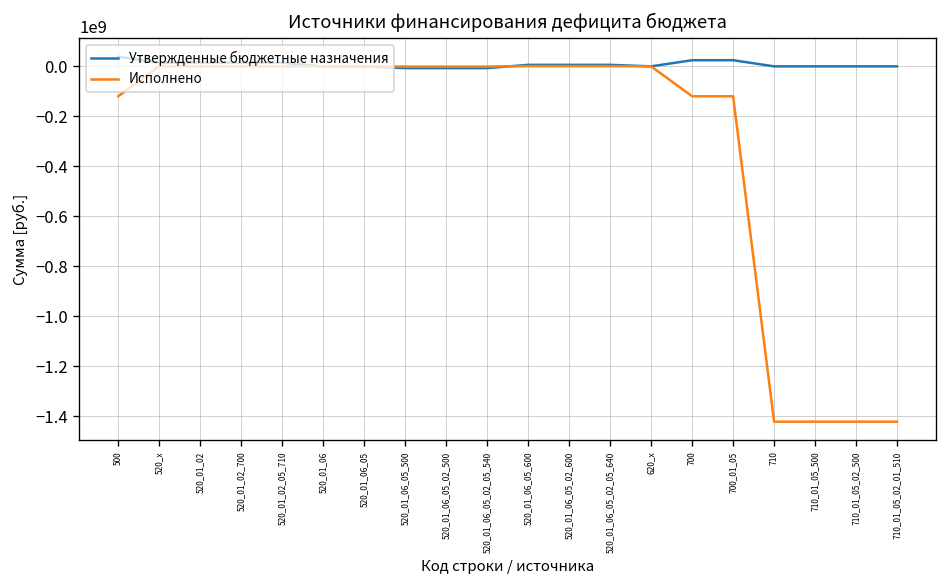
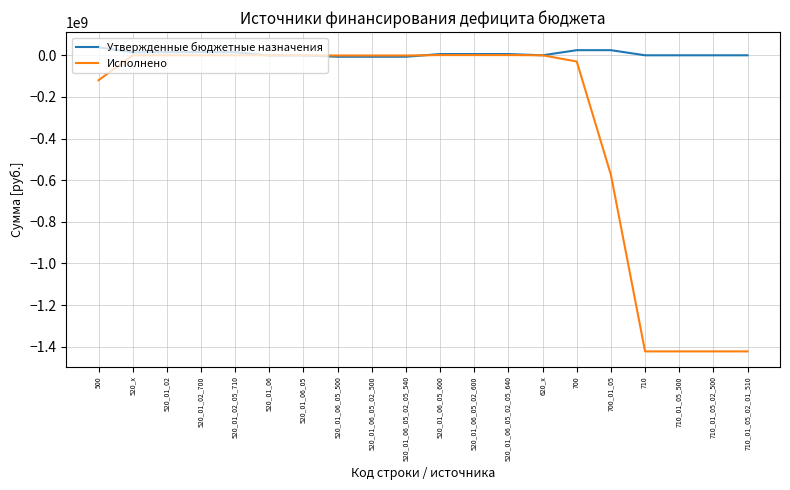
Исполнено, 700: -120000000 -> -30000000
Исполнено, 700_01_05: -120000000 -> -570000000
